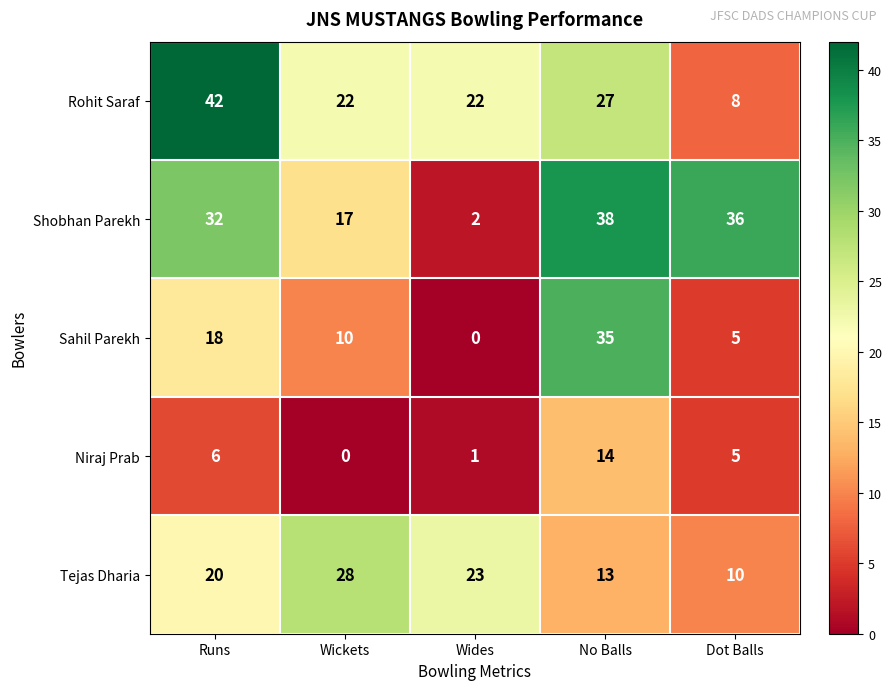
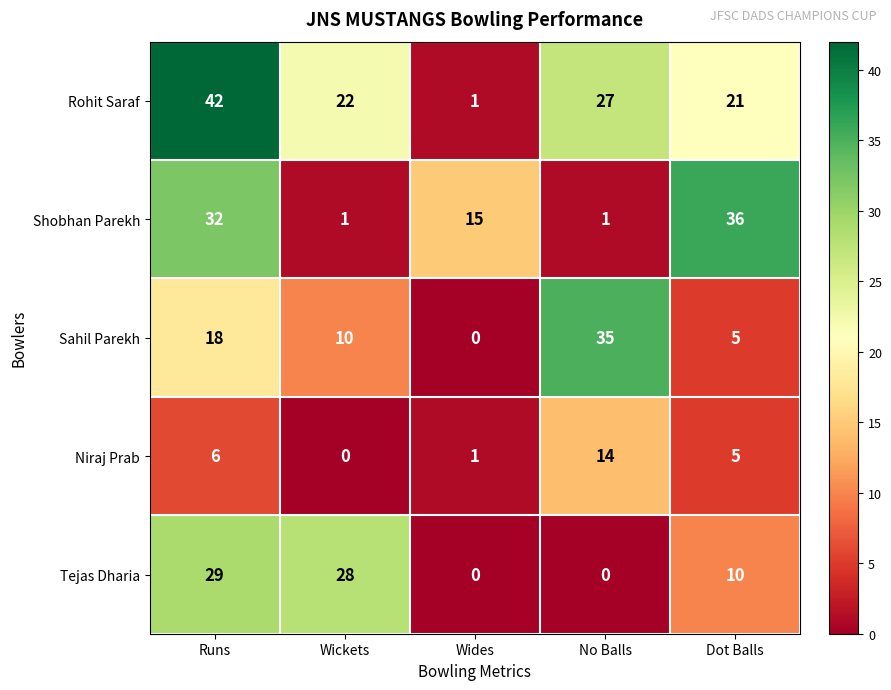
Rohit Saraf, Wides: 22 -> 1
Rohit Saraf, Dot Balls: 8 -> 21
Shobhan Parekh, Wickets: 17 -> 1
Shobhan Parekh, Wides: 2 -> 15
Shobhan Parekh, No Balls: 38 -> 1
Tejas Dharia, Runs: 20 -> 29
Tejas Dharia, Wides: 23 -> 0
Tejas Dharia, No Balls: 13 -> 0
